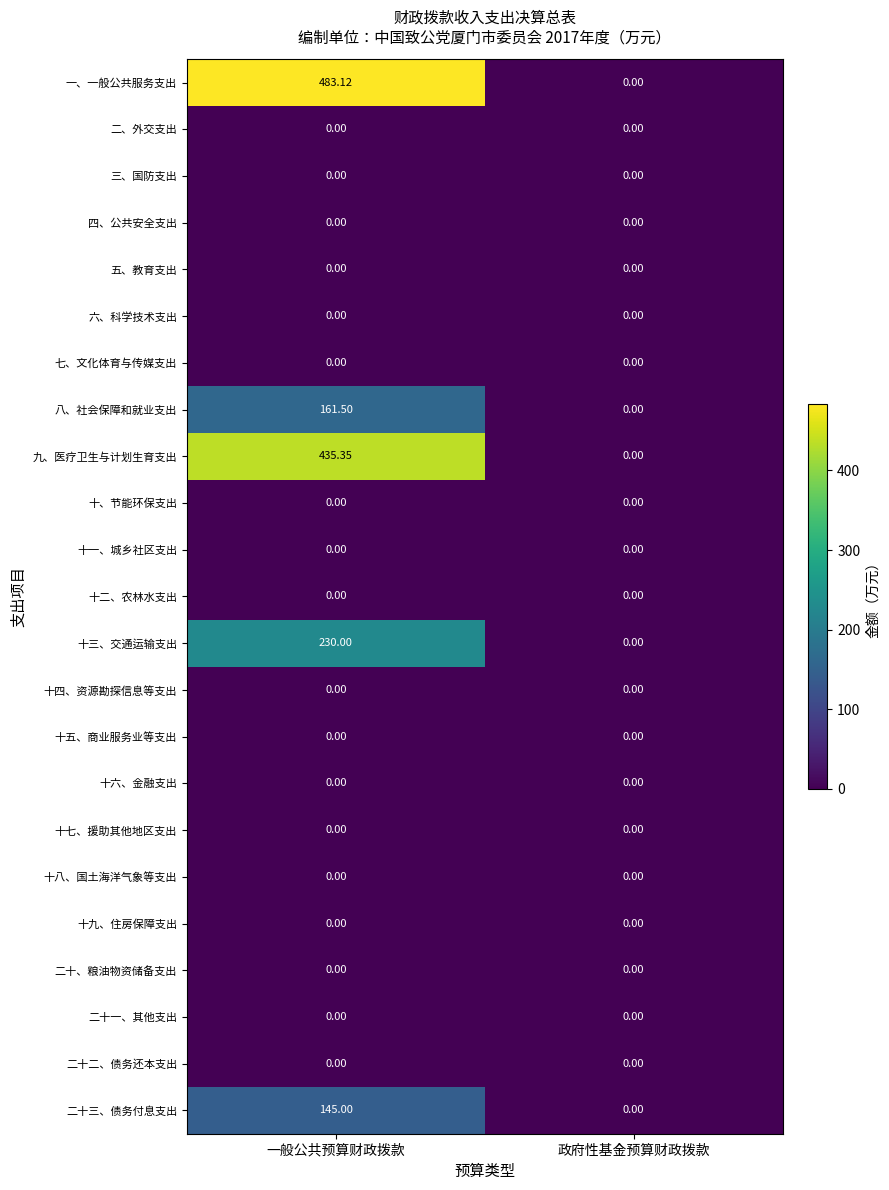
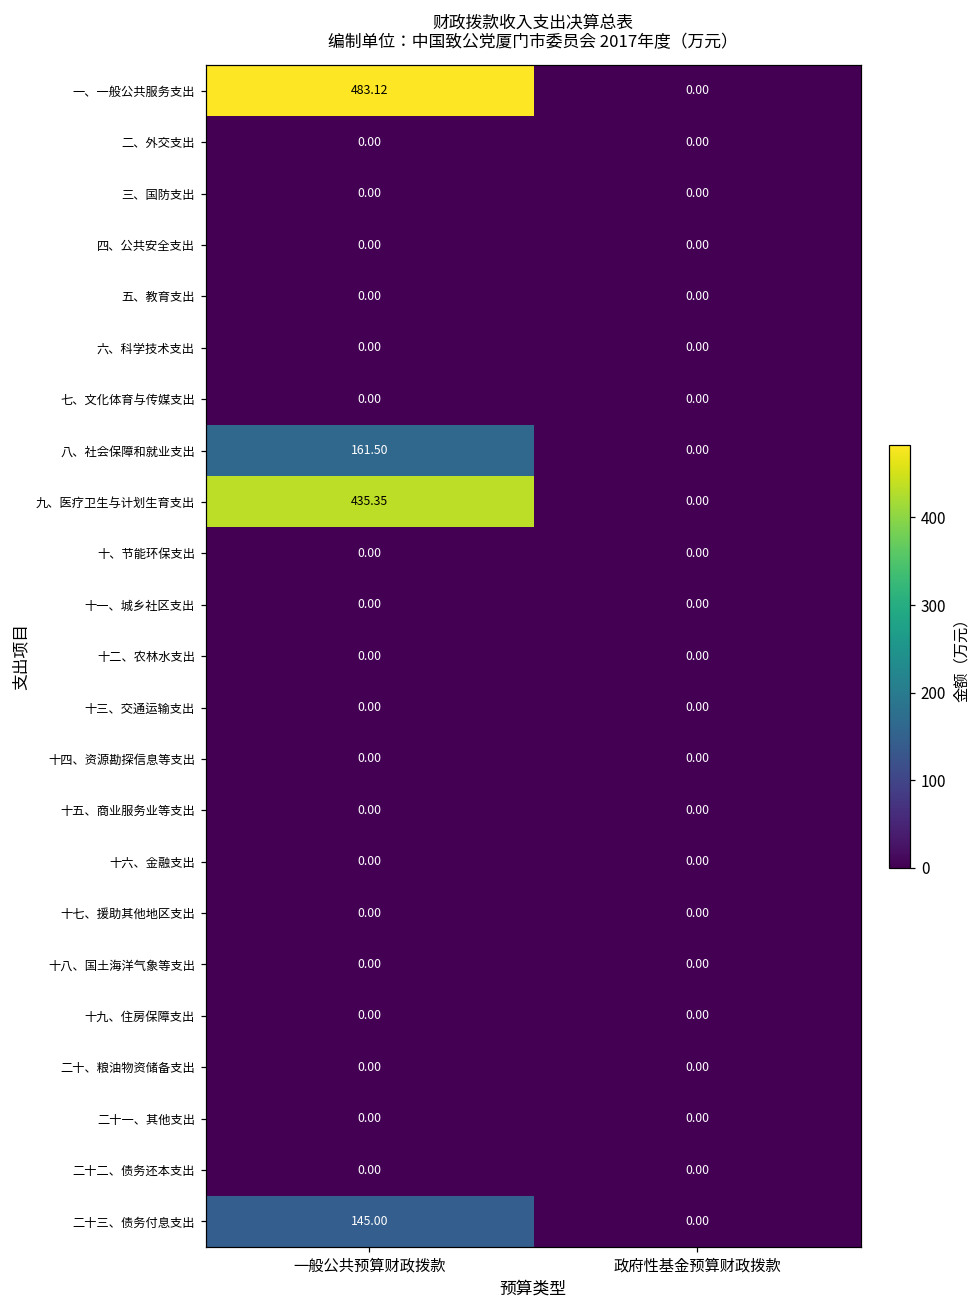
十三、交通运输支出, 一般公共预算财政拨款: 230.00 -> 0.00
